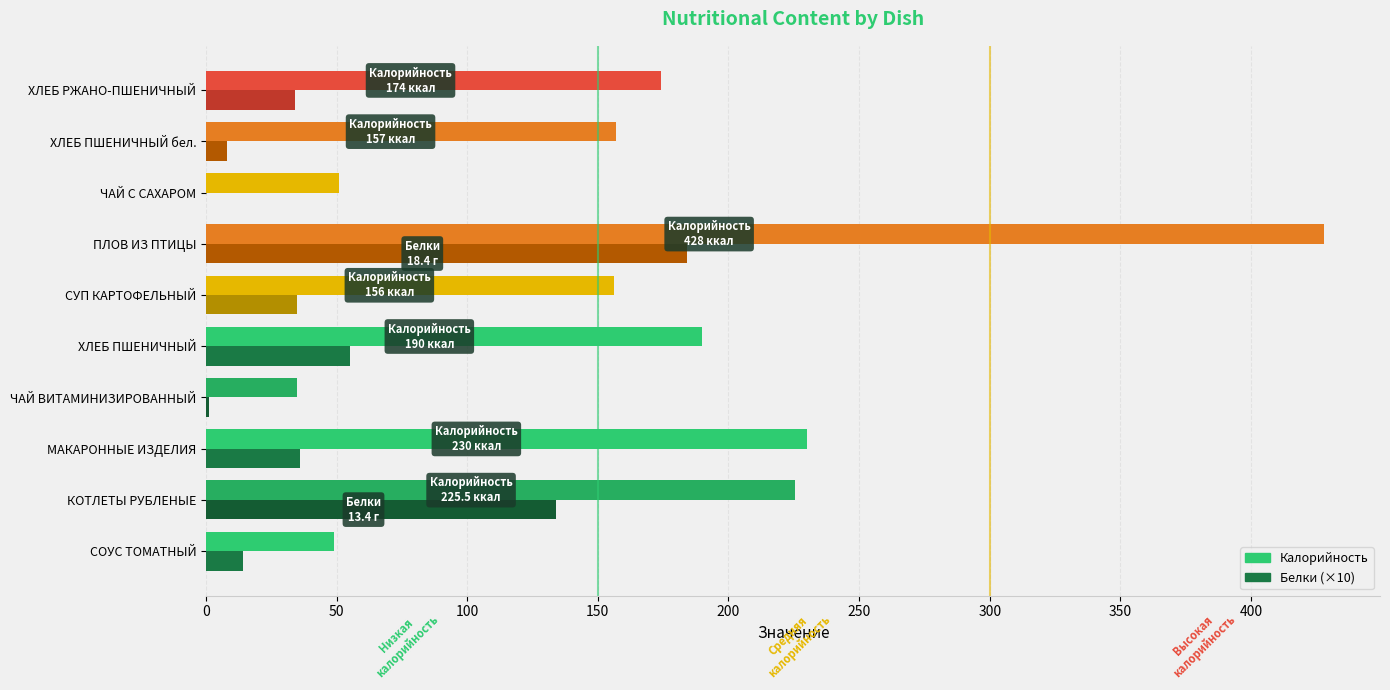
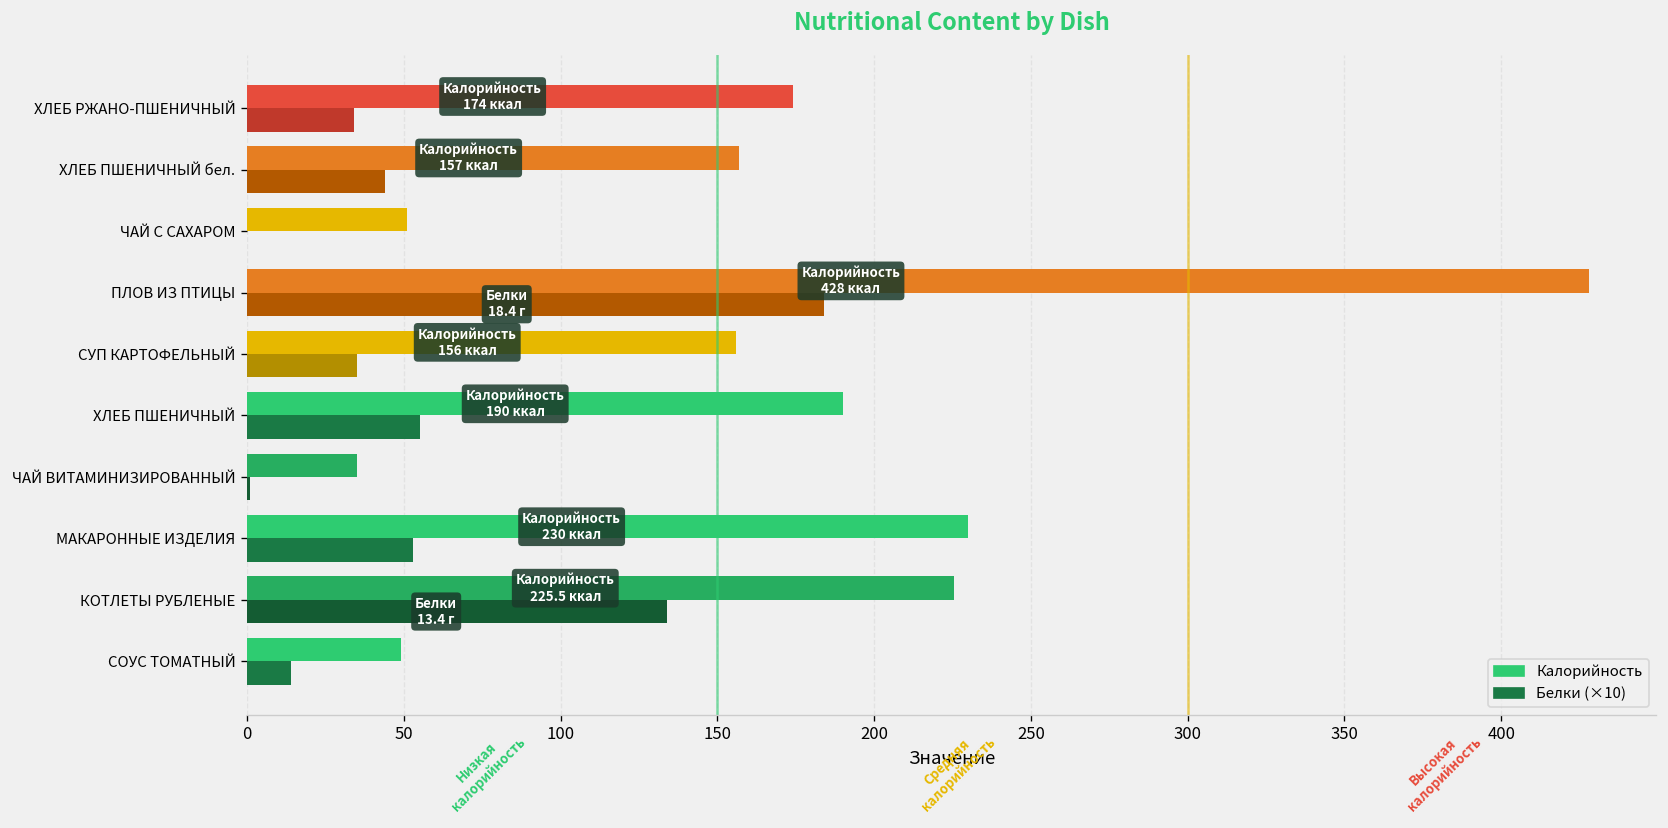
Белки (×10), ХЛЕБ ПШЕНИЧНЫЙ бел.: 8 -> 44
Белки (×10), МАКАРОННЫЕ ИЗДЕЛИЯ: 36 -> 53
